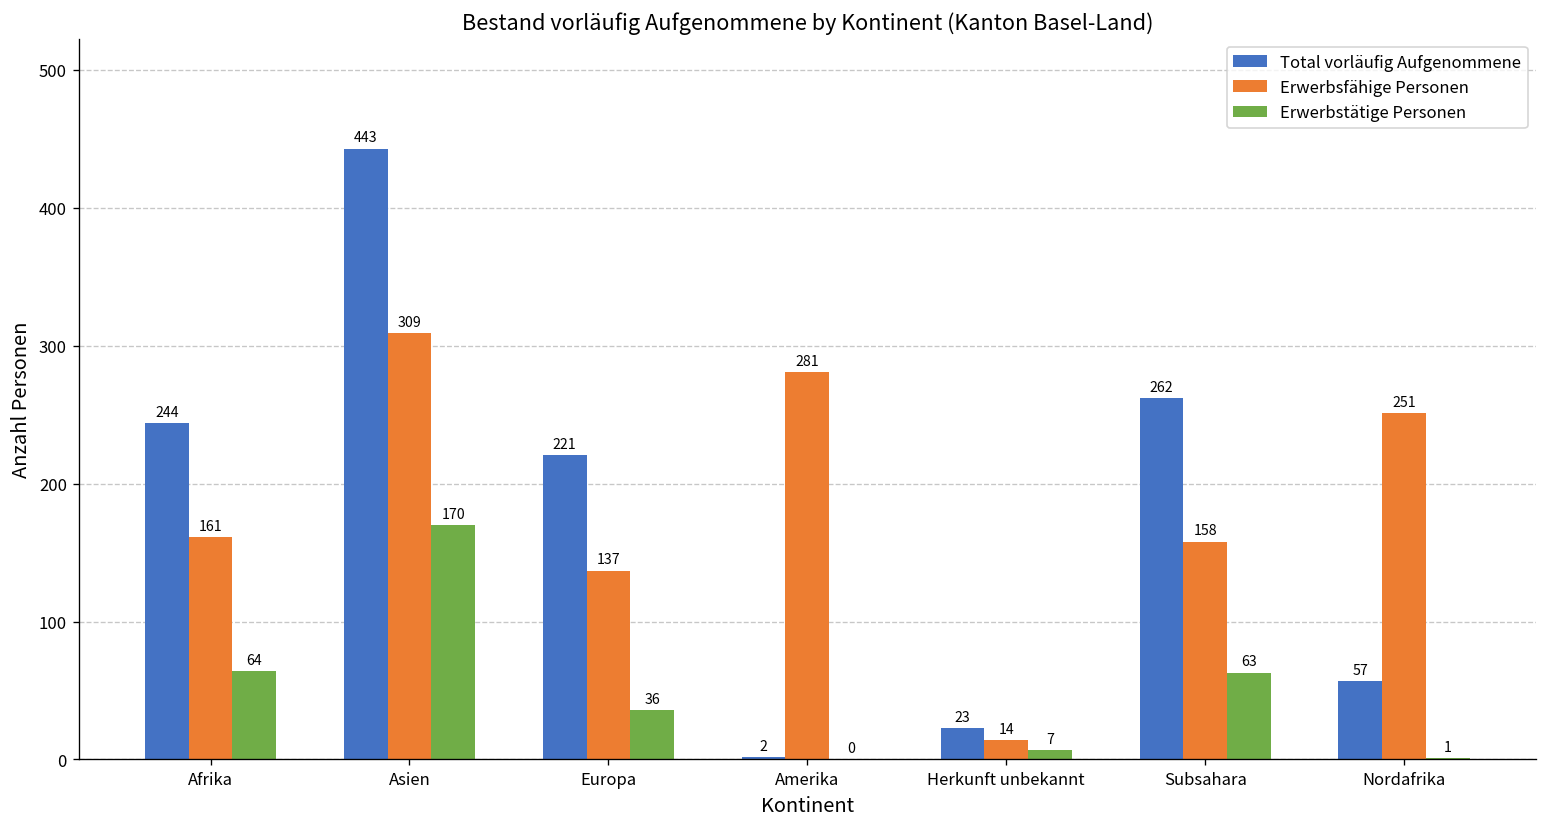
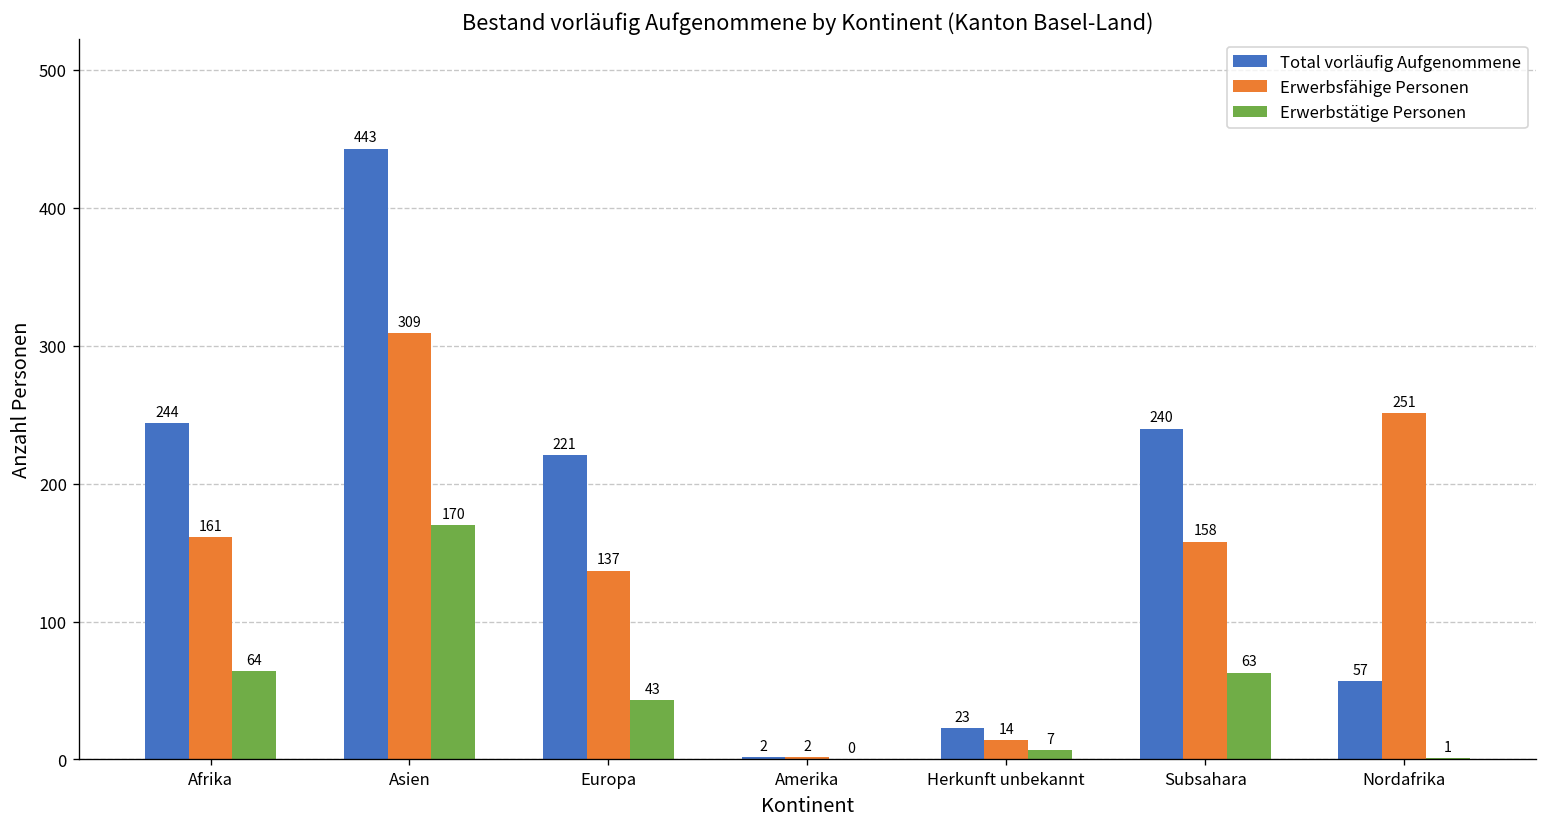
Erwerbstätige Personen, Europa: 36 -> 43
Erwerbsfähige Personen, Amerika: 281 -> 2
Total vorläufig Aufgenommene, Subsahara: 262 -> 240
